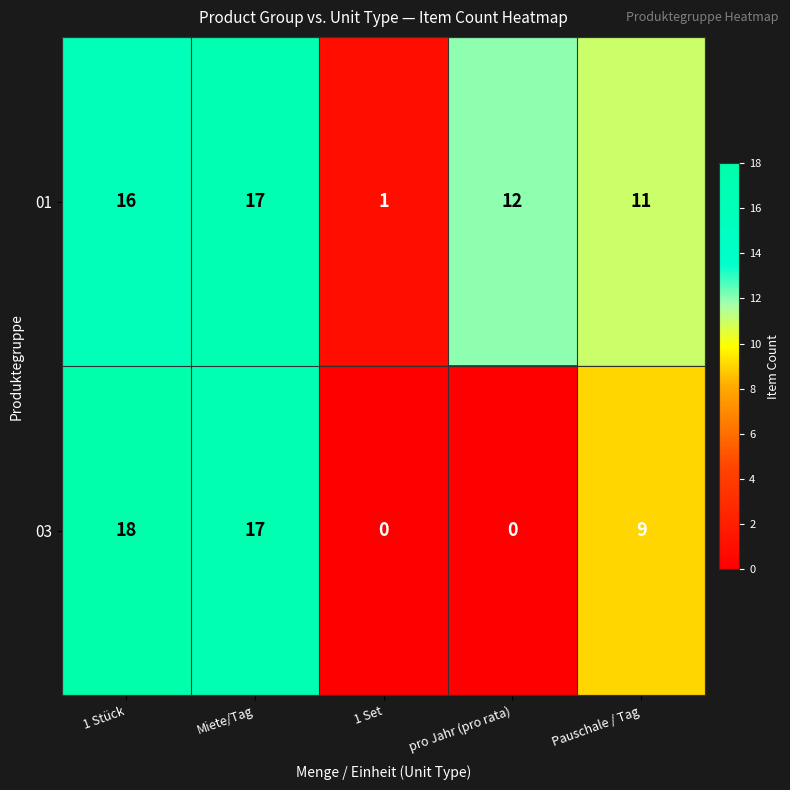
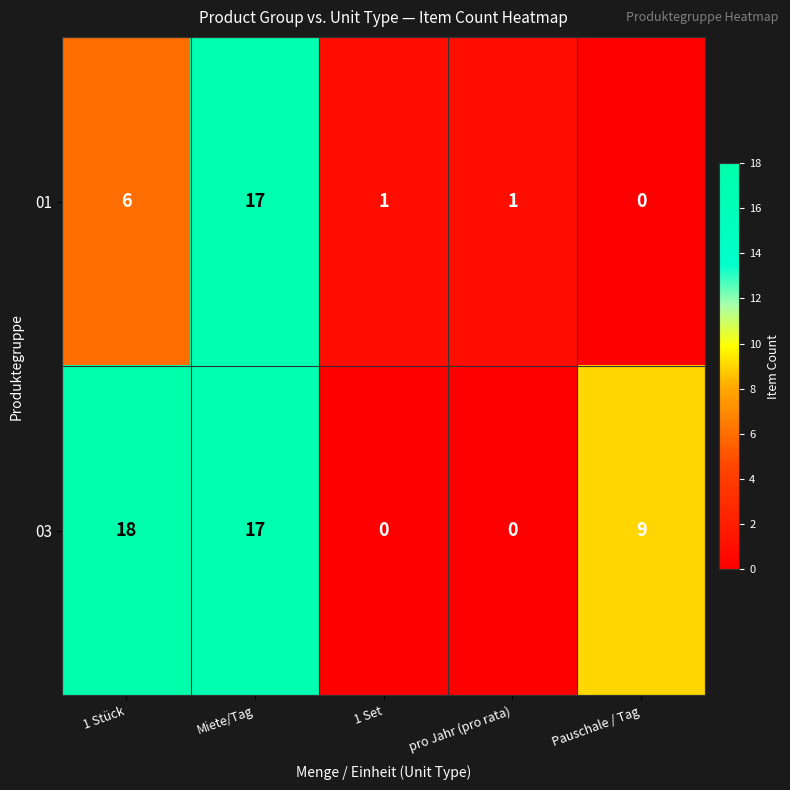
01, 1 Stück: 16 -> 6
01, pro Jahr (pro rata): 12 -> 1
01, Pauschale / Tag: 11 -> 0
